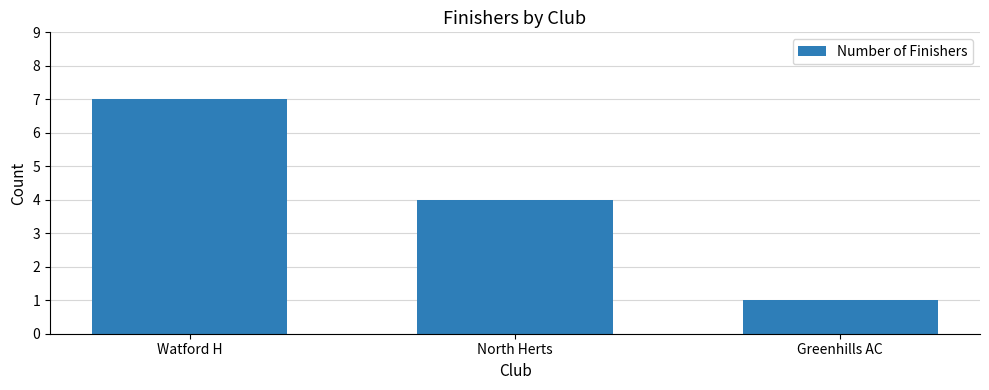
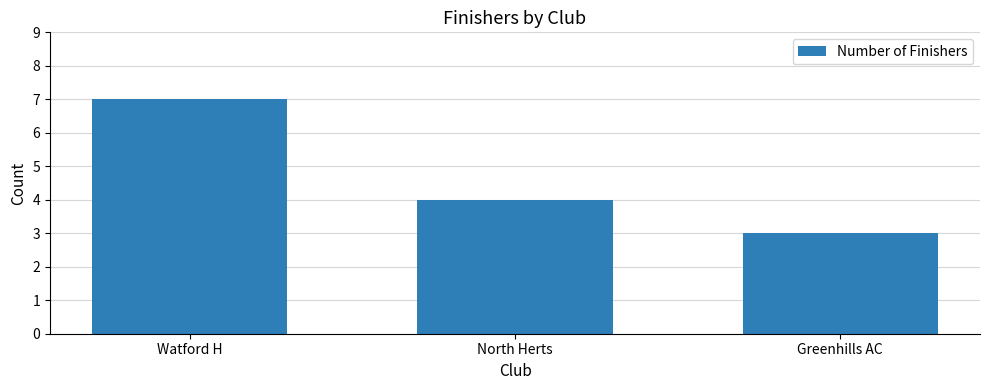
Greenhills AC: 1 -> 3
